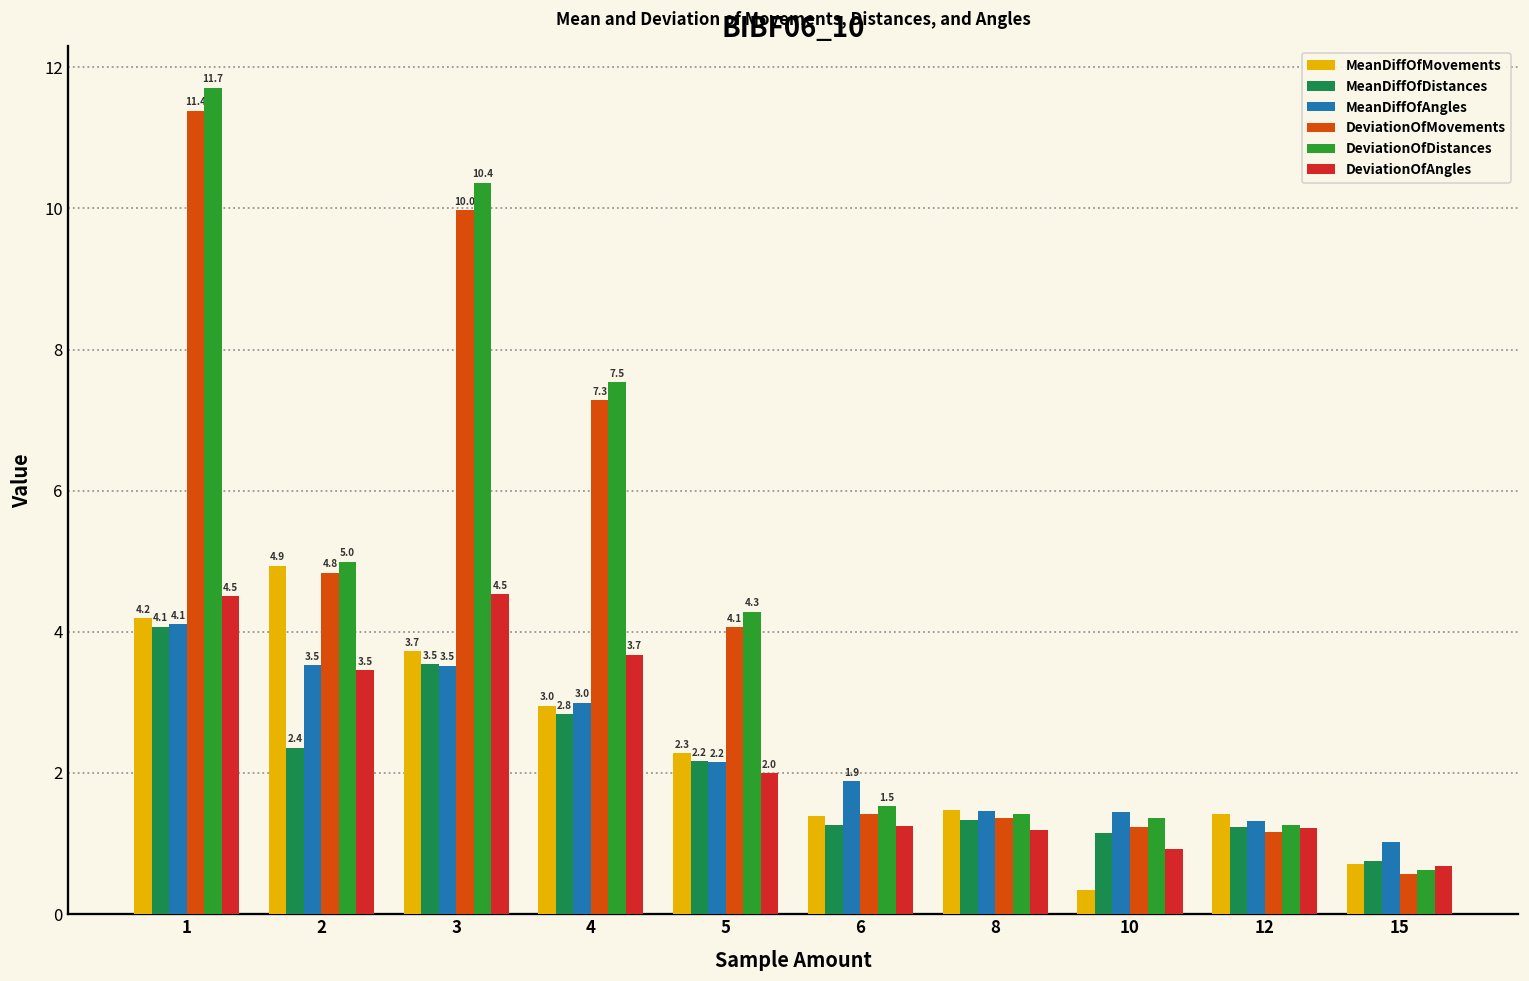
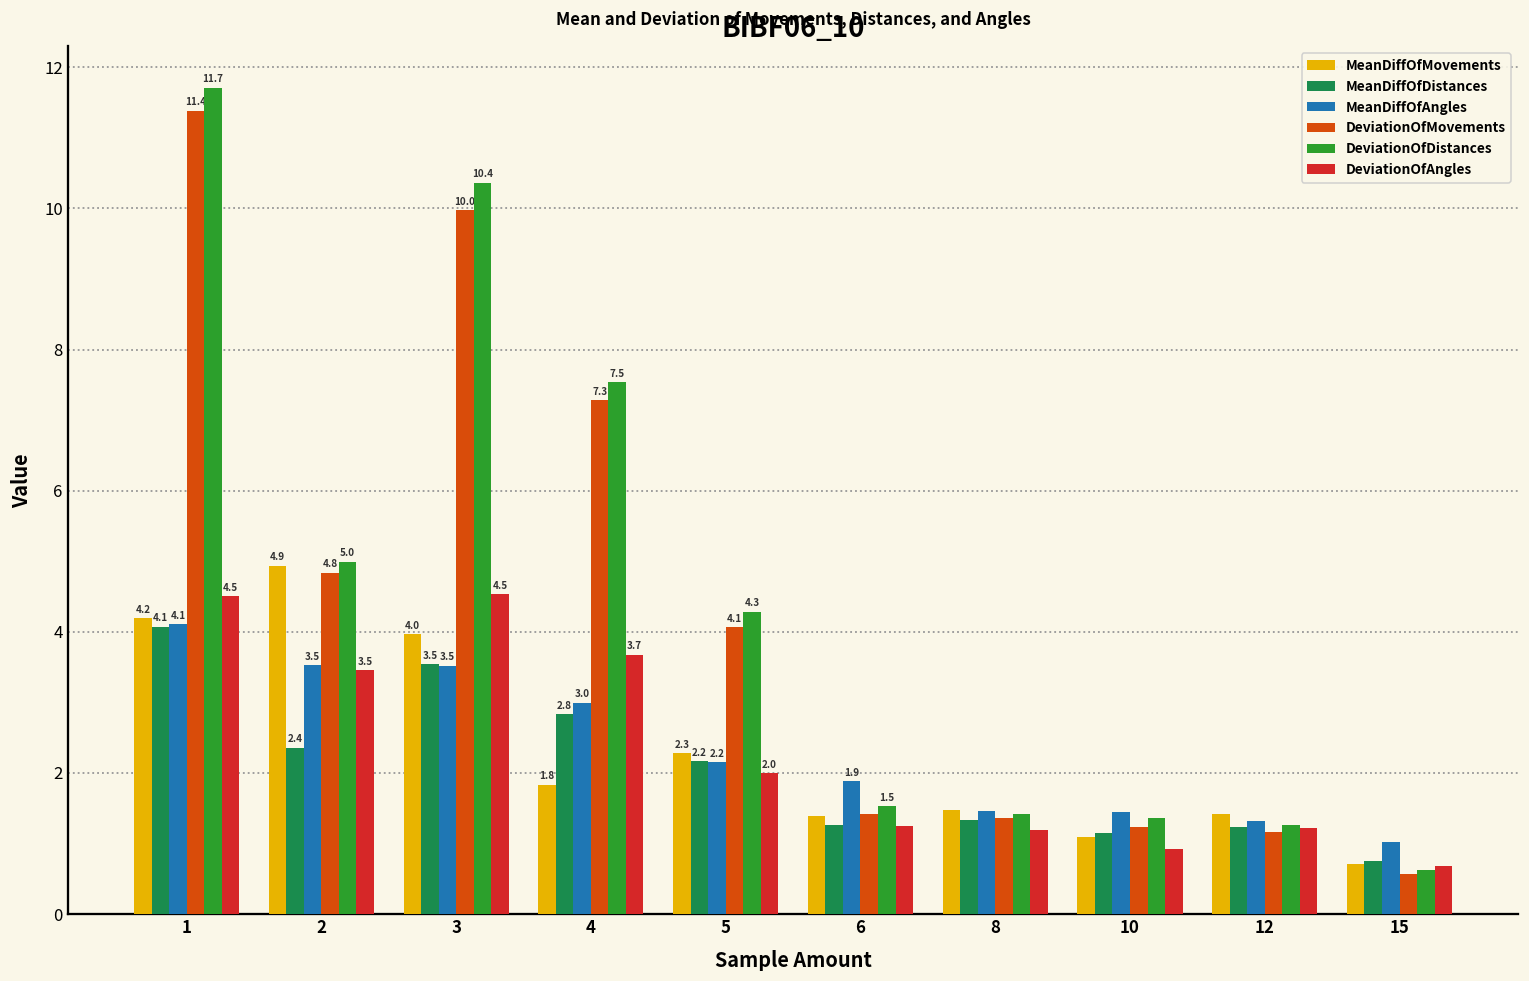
MeanDiffOfMovements, 3: 3.7 -> 4.0
MeanDiffOfMovements, 4: 3.0 -> 1.8
MeanDiffOfMovements, 10: 0.3 -> 1.1
